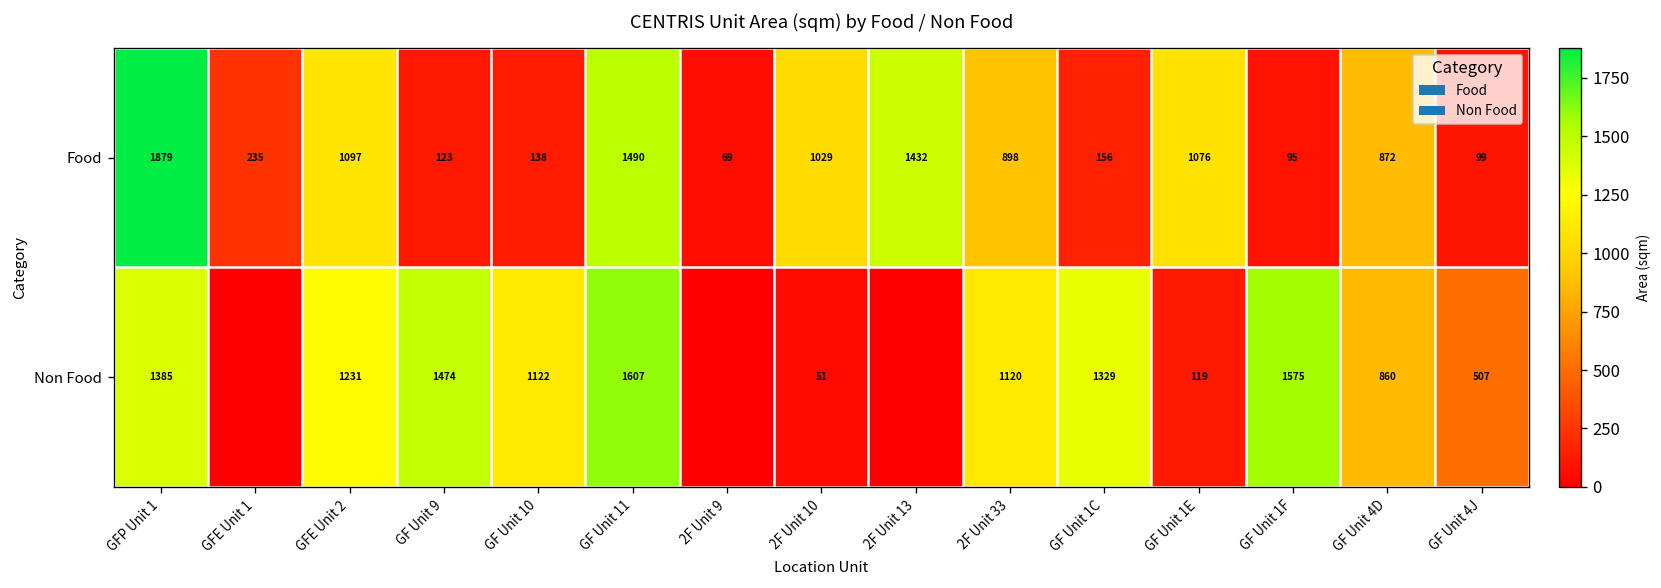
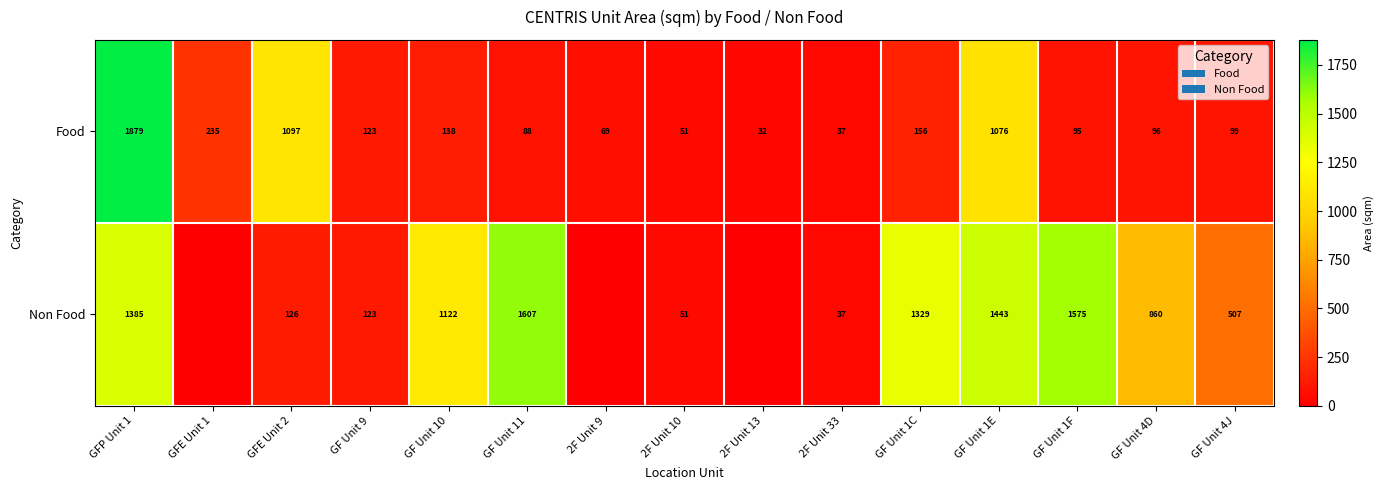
Food, GF Unit 11: 1490 -> 88
Food, 2F Unit 10: 1029 -> 51
Food, 2F Unit 13: 1432 -> 32
Food, 2F Unit 33: 898 -> 37
Food, GF Unit 4D: 872 -> 96
Non Food, GFE Unit 2: 1231 -> 126
Non Food, GF Unit 9: 1474 -> 123
Non Food, 2F Unit 33: 1120 -> 37
Non Food, GF Unit 1E: 119 -> 1443
